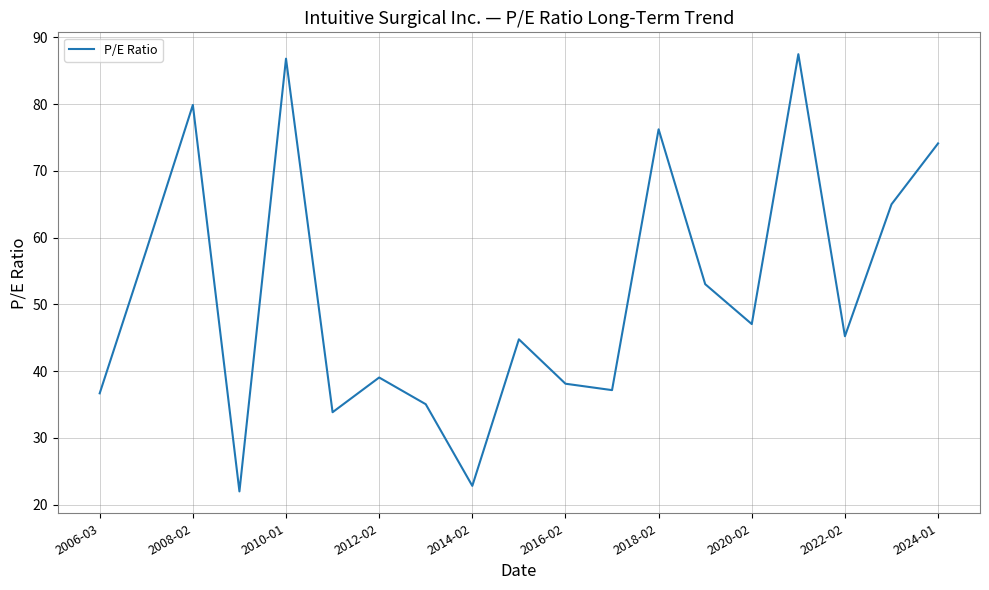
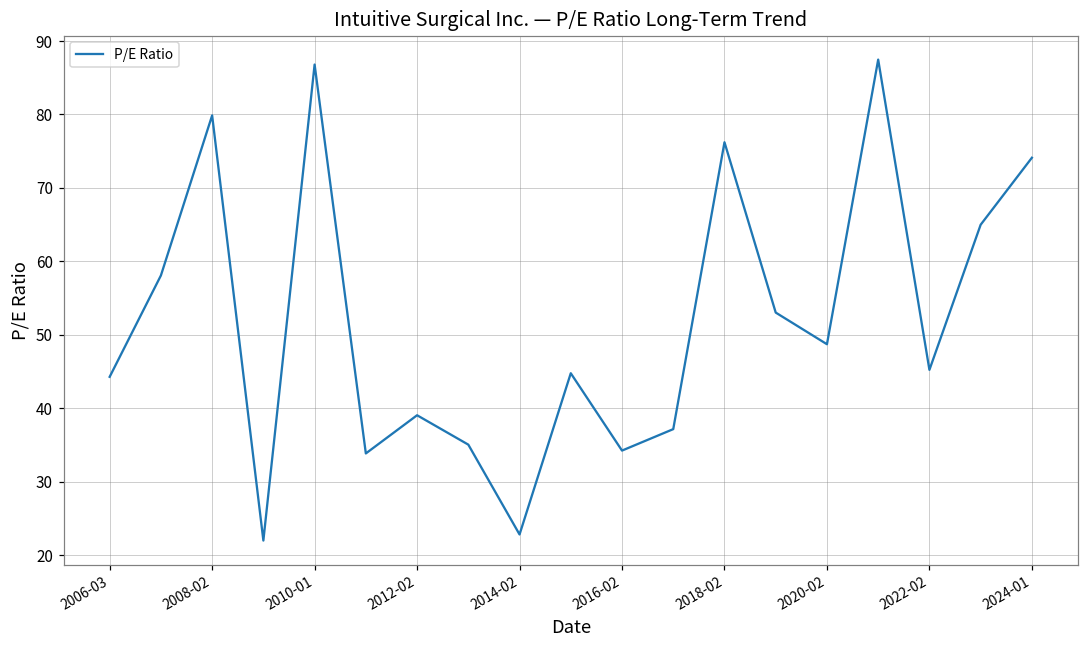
2006-03: 37 -> 44
2016-02: 38 -> 34
2020-02: 47 -> 49
